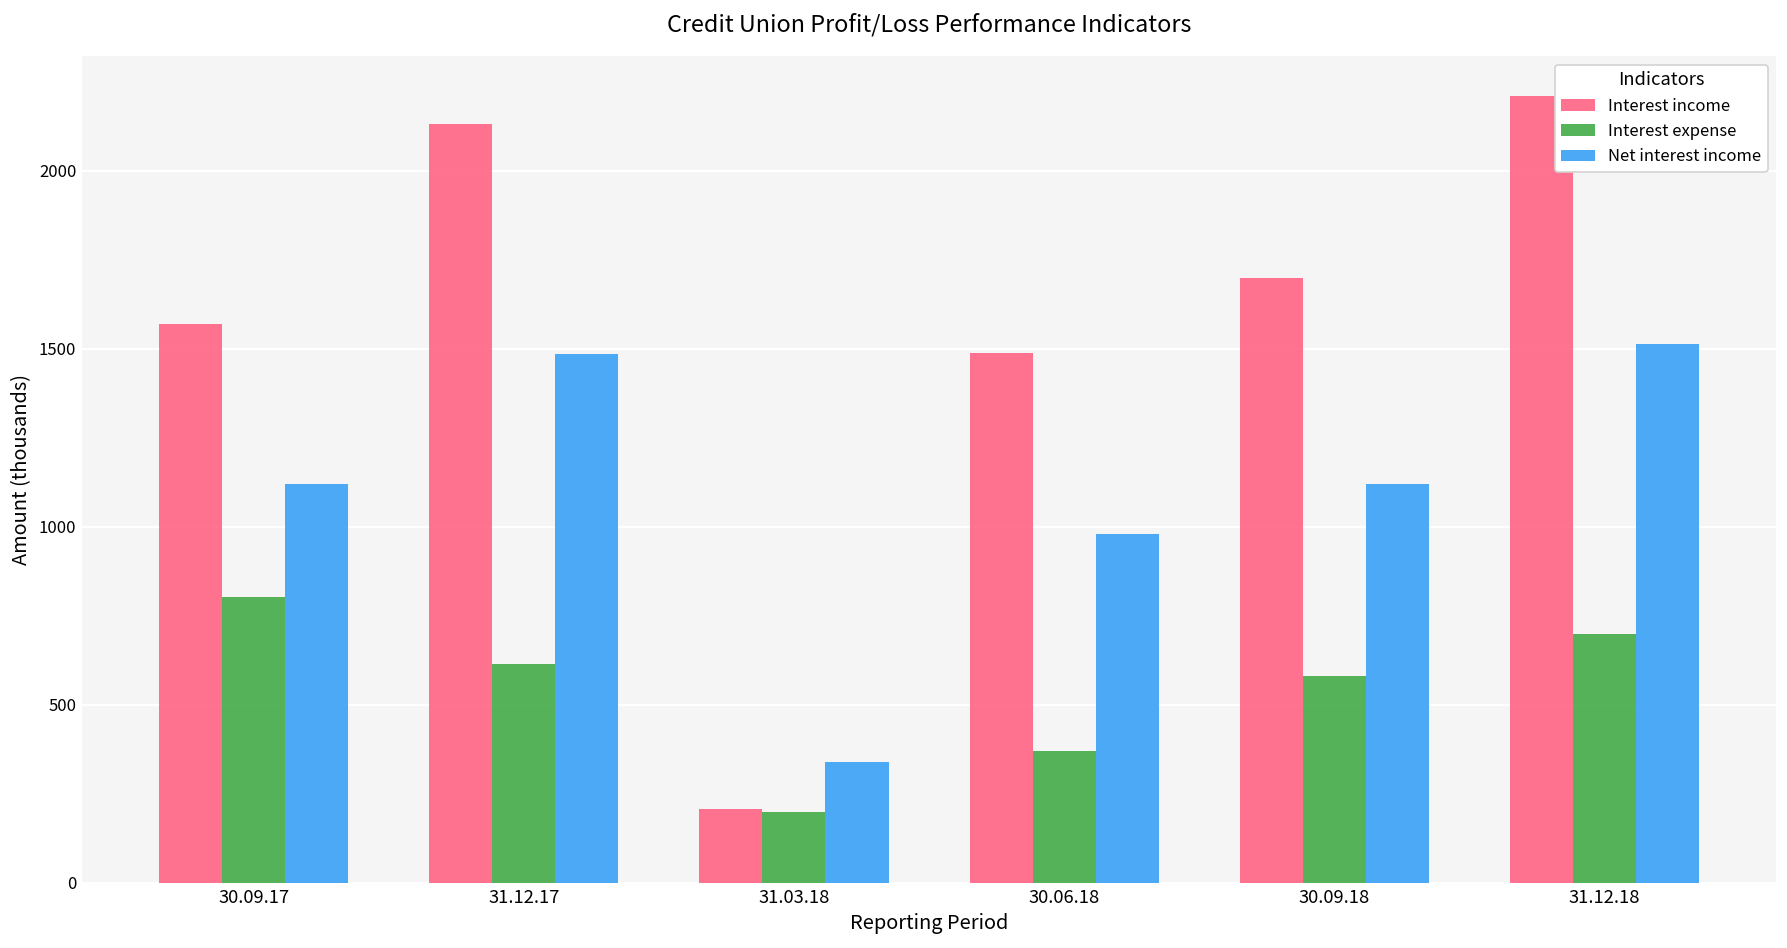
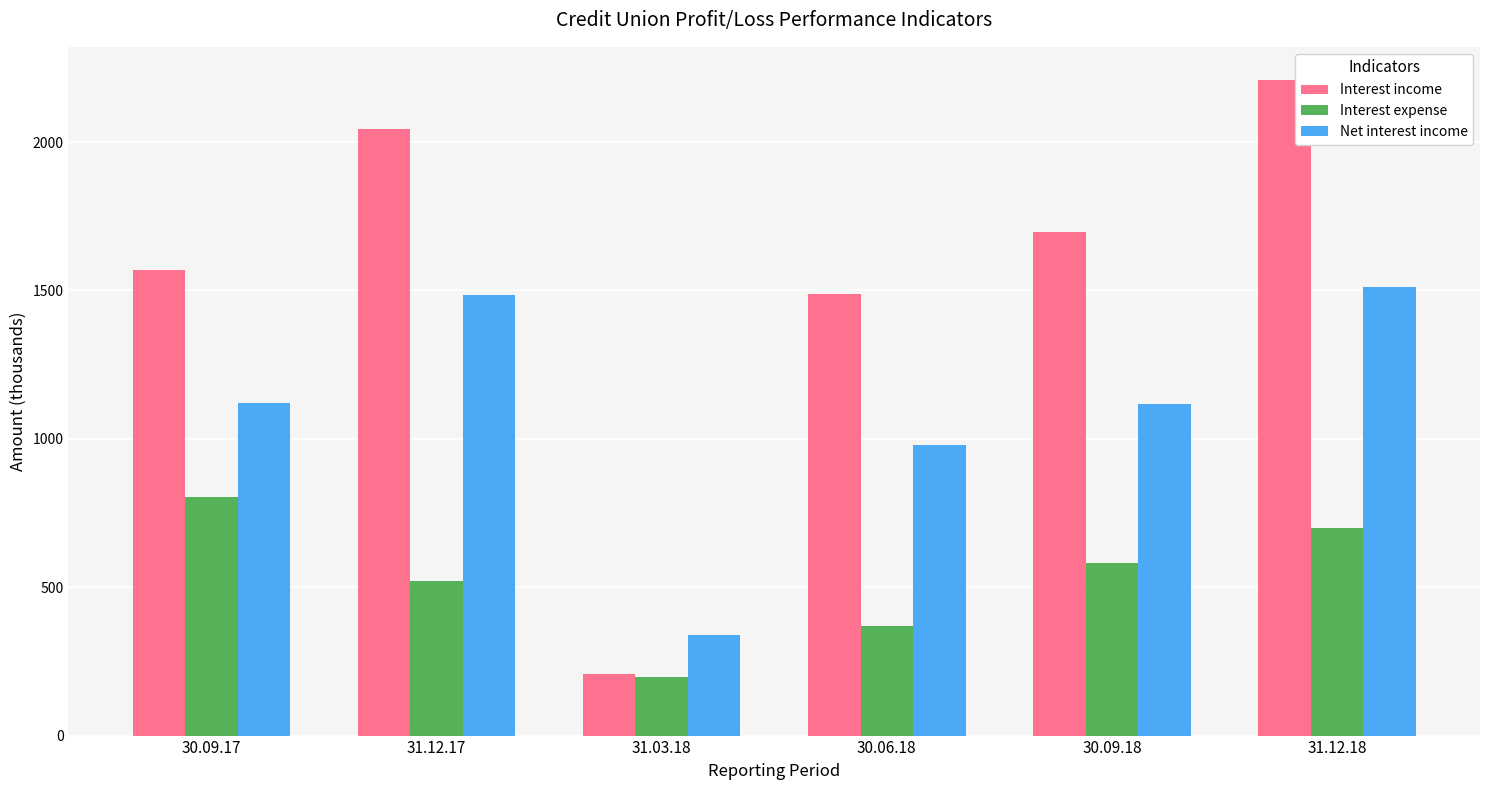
Interest income, 31.12.17: 2130 -> 2040
Interest expense, 31.12.17: 610 -> 520
